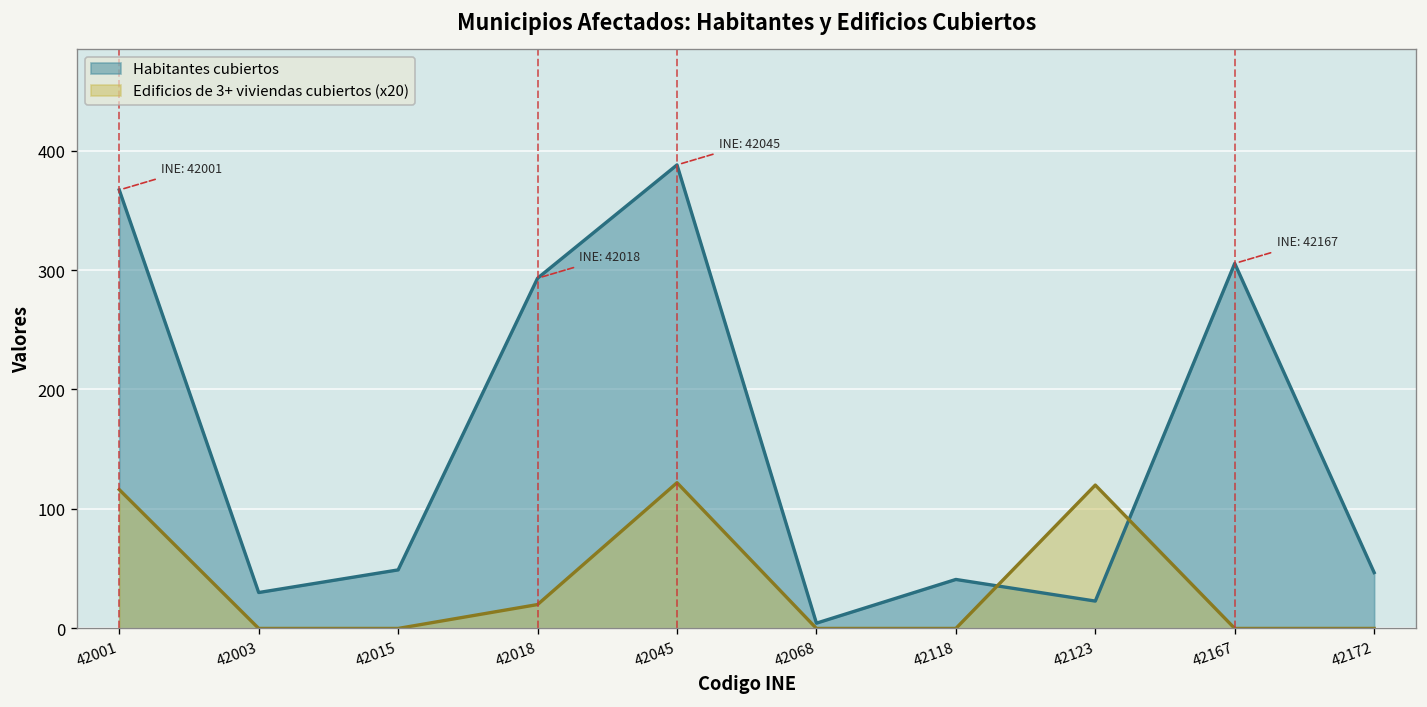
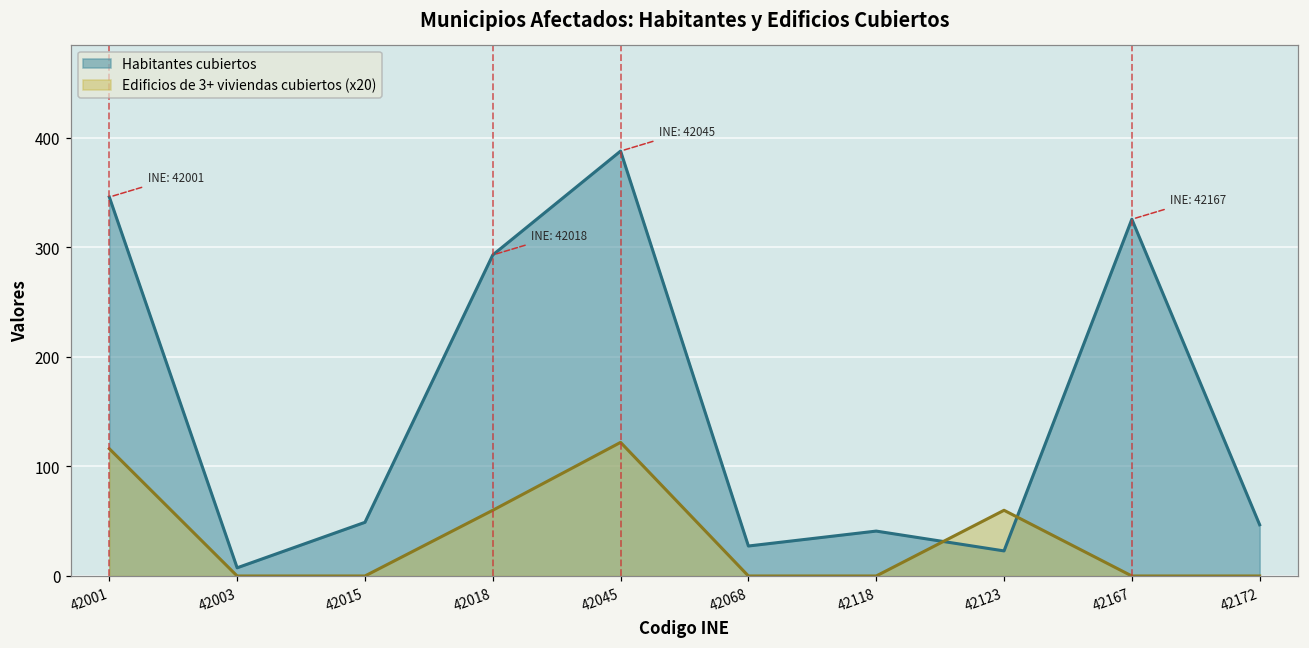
Habitantes cubiertos, 42001: 370 -> 350
Habitantes cubiertos, 42003: 30 -> 10
Edificios de 3+ viviendas cubiertos (x20), 42018: 20 -> 60
Habitantes cubiertos, 42068: 0 -> 30
Edificios de 3+ viviendas cubiertos (x20), 42123: 120 -> 60
Habitantes cubiertos, 42167: 310 -> 330
